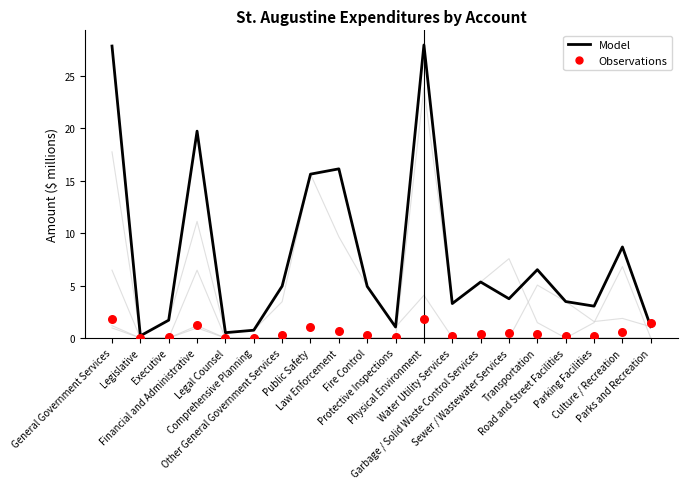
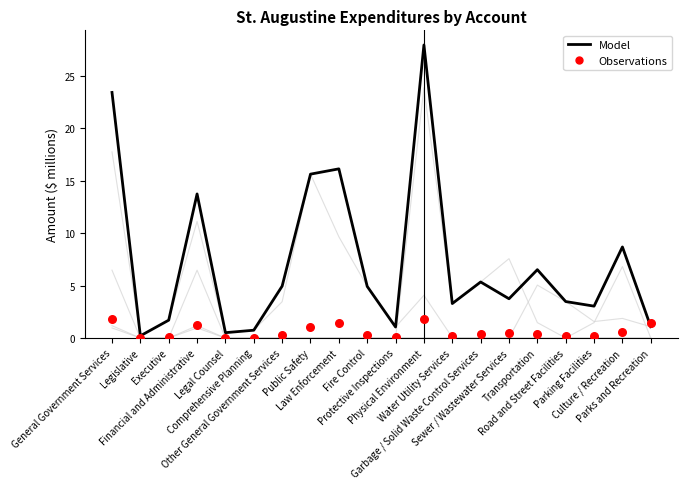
Model, General Government Services: 27.9 -> 23.4
Model, Financial and Administrative: 19.7 -> 13.7
Observations, Law Enforcement: 0.6 -> 1.4
